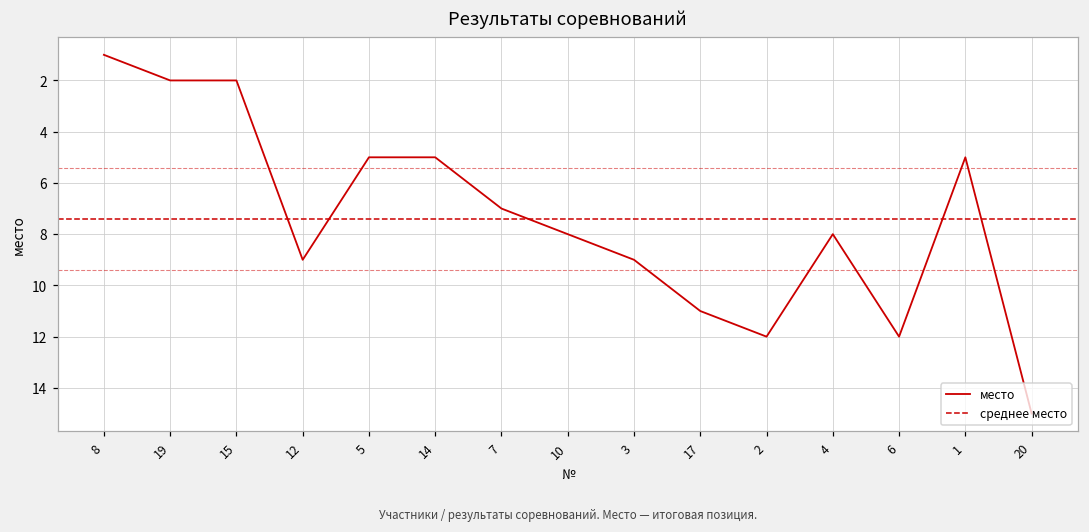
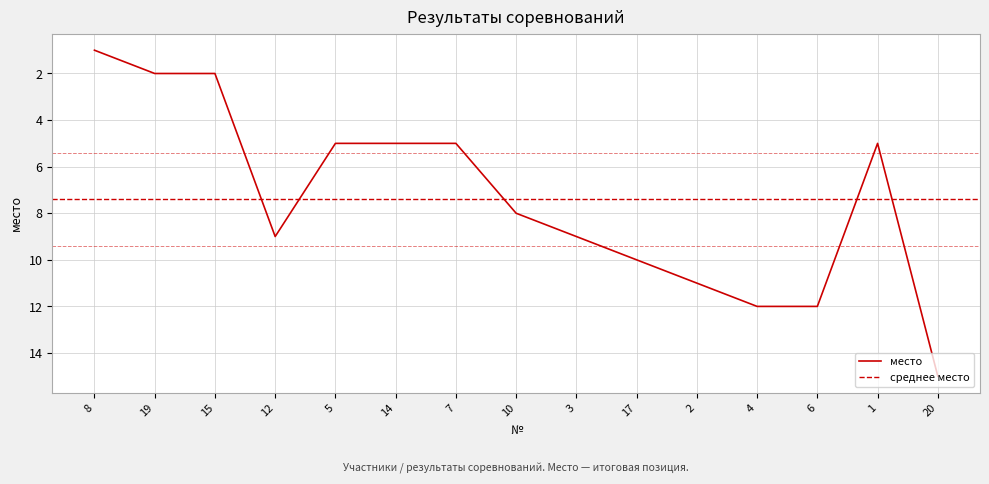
7: 7 -> 5
17: 11 -> 10
2: 12 -> 11
4: 8 -> 12
